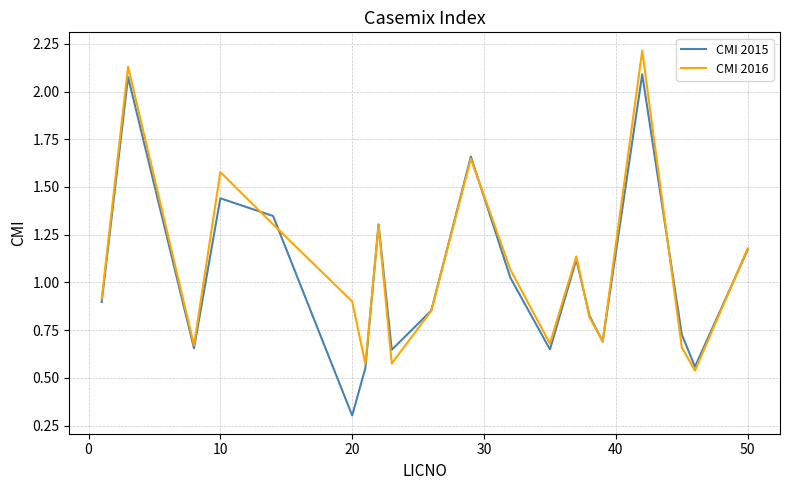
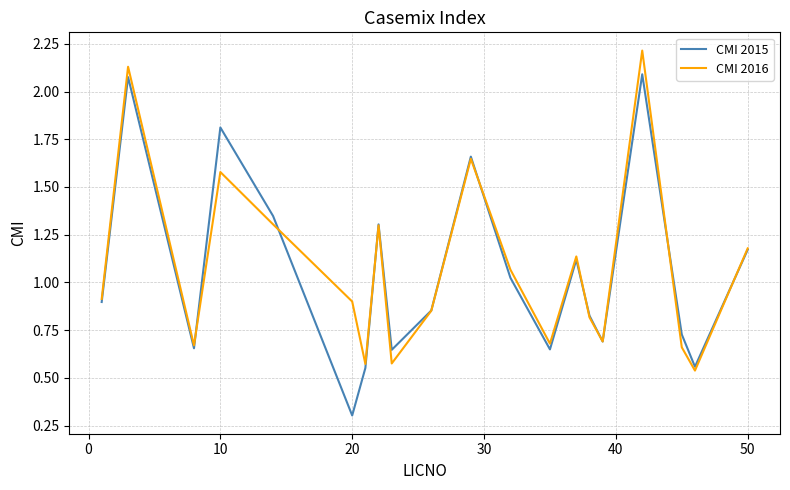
CMI 2015, 10: 1.44 -> 1.81
